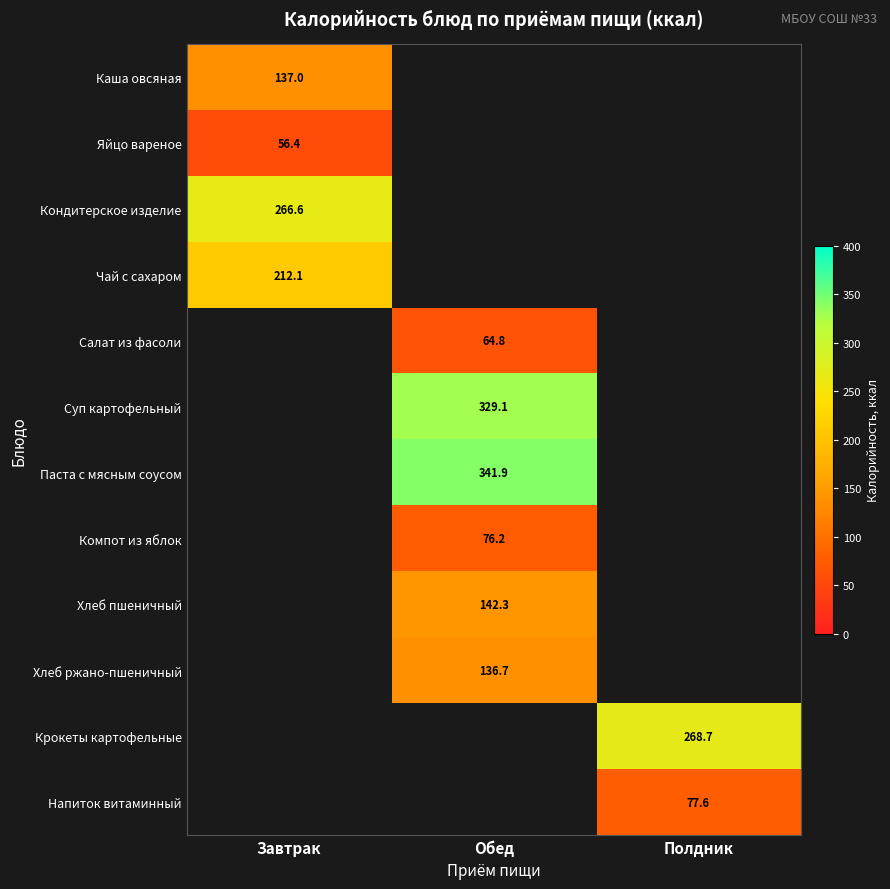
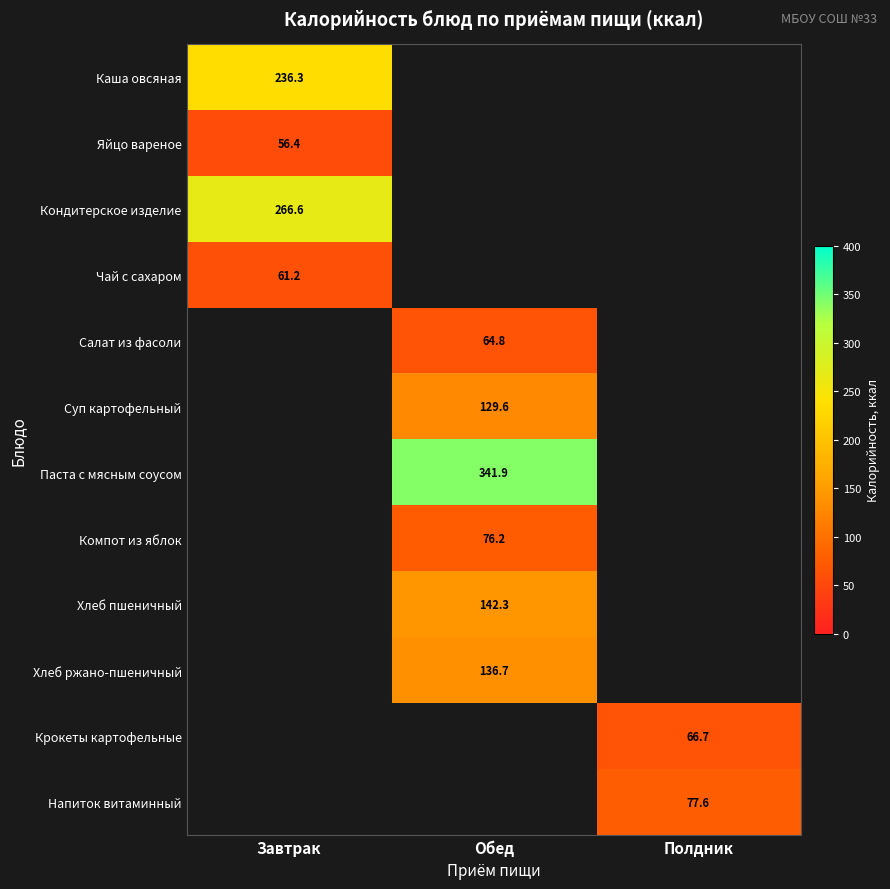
Каша овсяная, Завтрак: 137.0 -> 236.3
Чай с сахаром, Завтрак: 212.1 -> 61.2
Суп картофельный, Обед: 329.1 -> 129.6
Крокеты картофельные, Полдник: 268.7 -> 66.7
